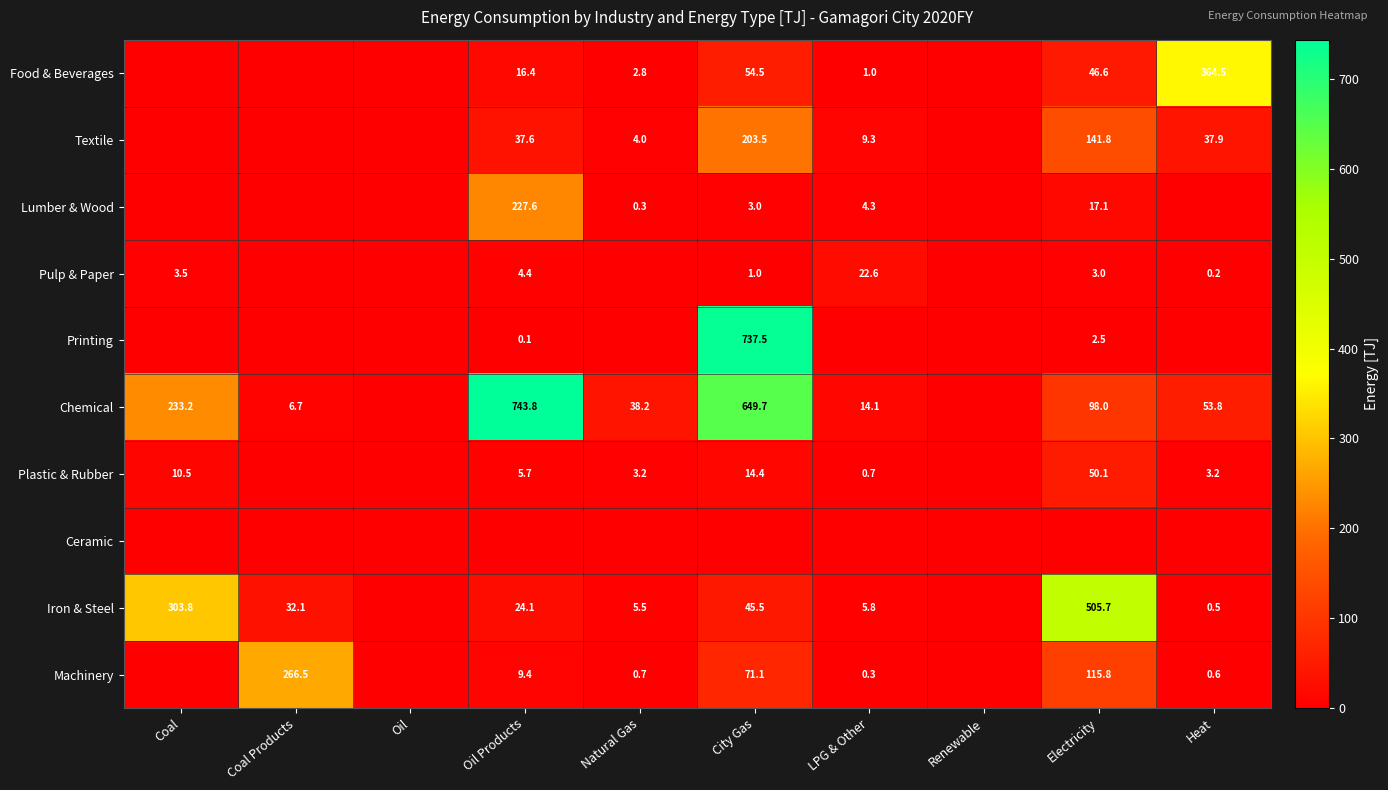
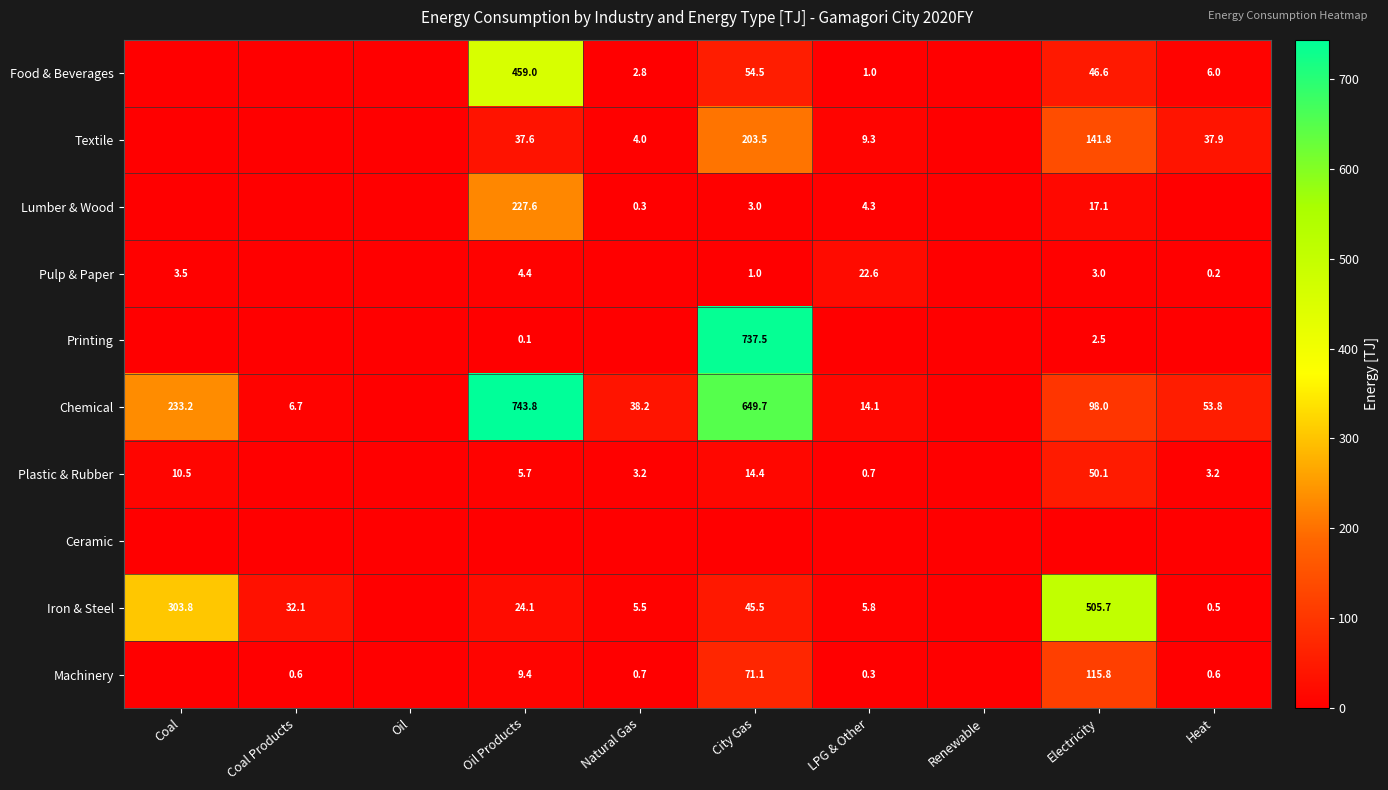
Food & Beverages, Oil Products: 16.4 -> 459.0
Food & Beverages, Heat: 364.5 -> 6.0
Machinery, Coal Products: 266.5 -> 0.6
